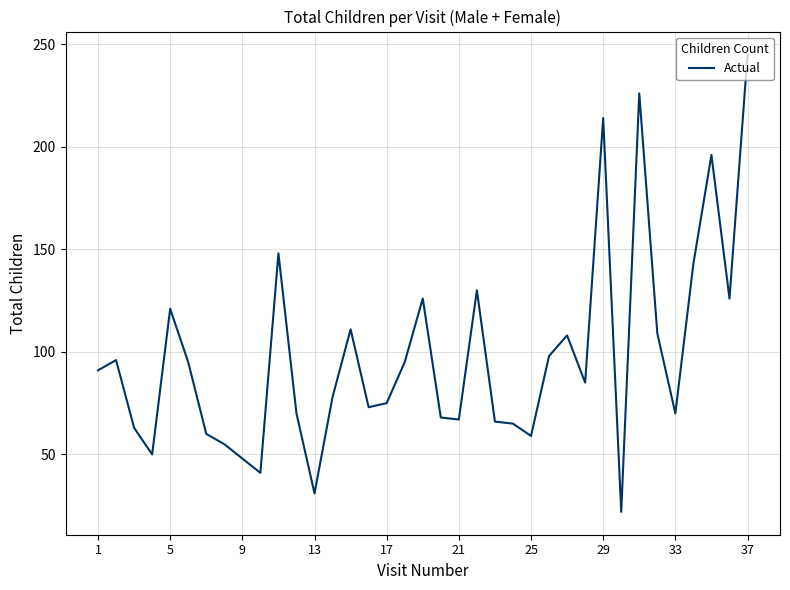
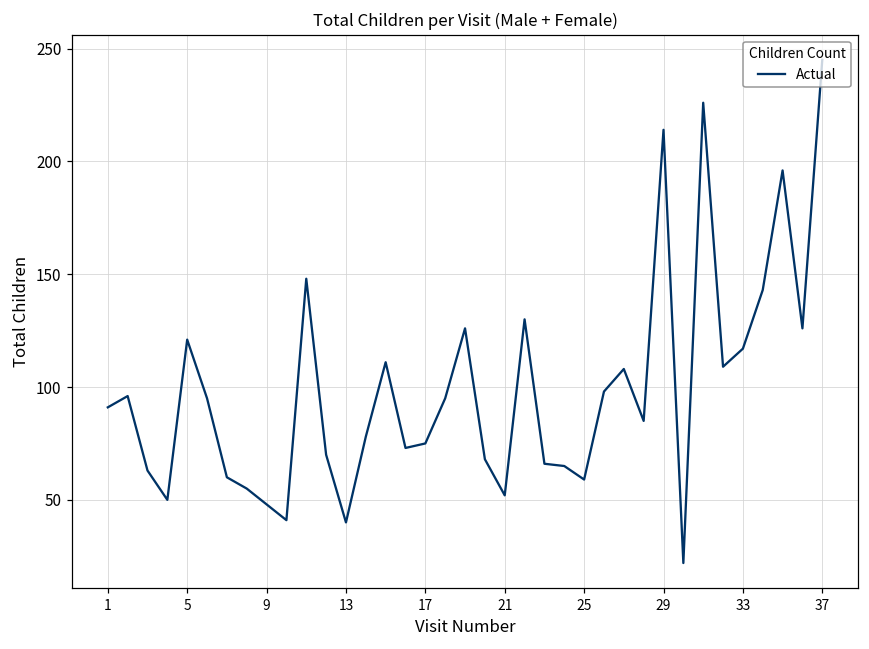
13: 31 -> 40
21: 67 -> 52
33: 70 -> 117
